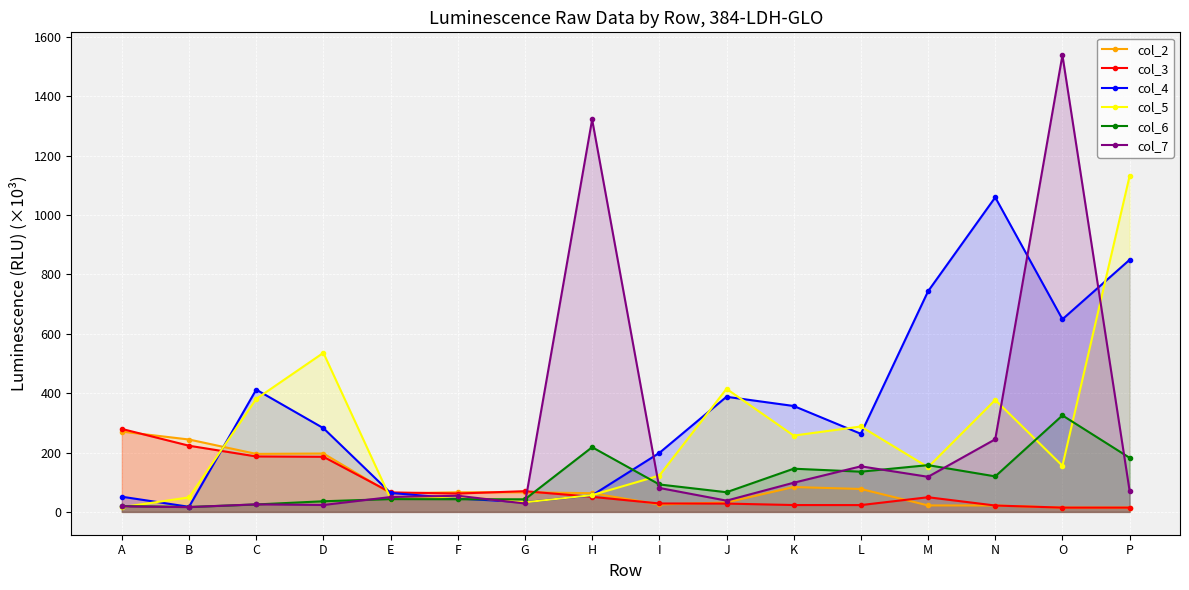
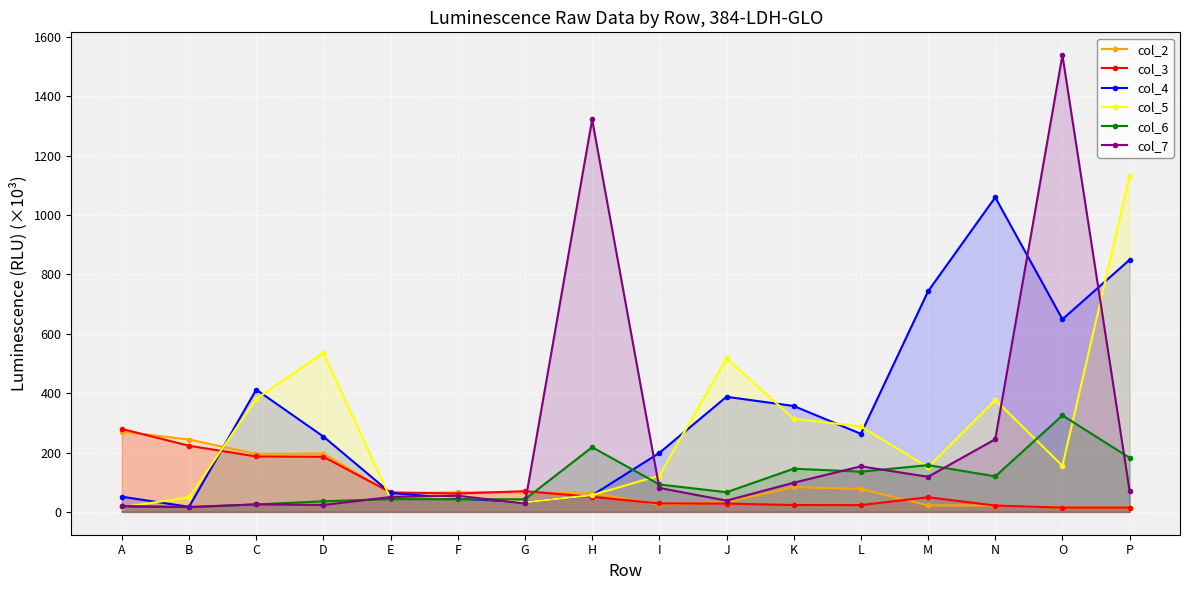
col_4, D: 280 -> 250
col_5, J: 410 -> 520
col_5, K: 260 -> 310
